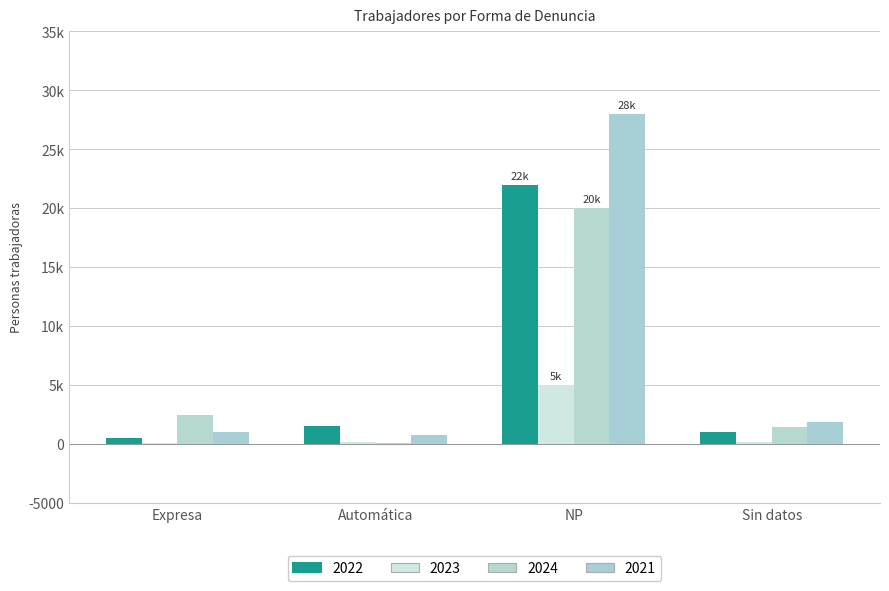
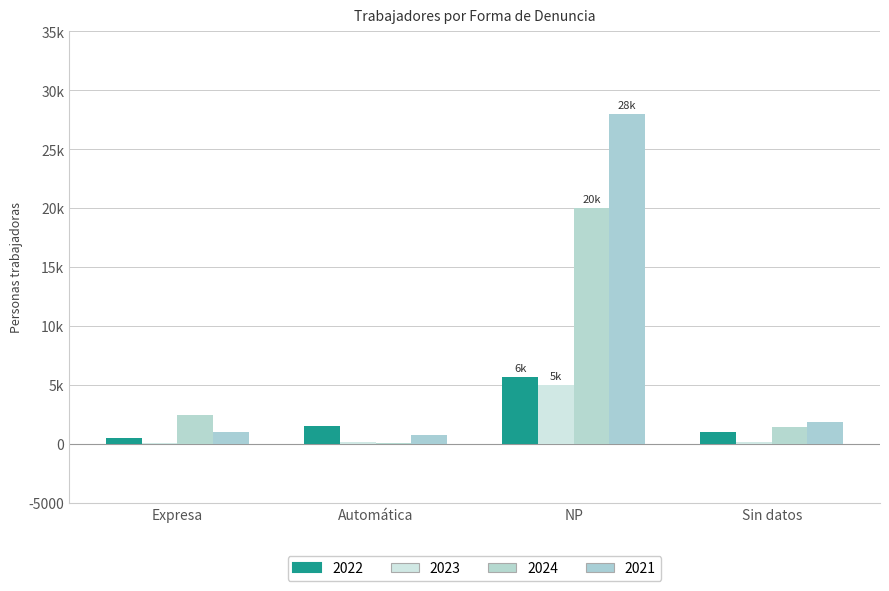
2022, NP: 22k -> 6k
